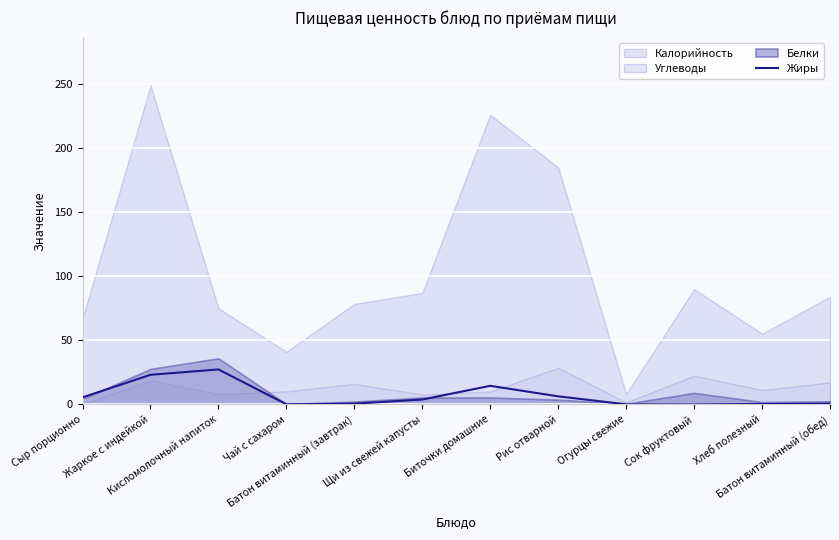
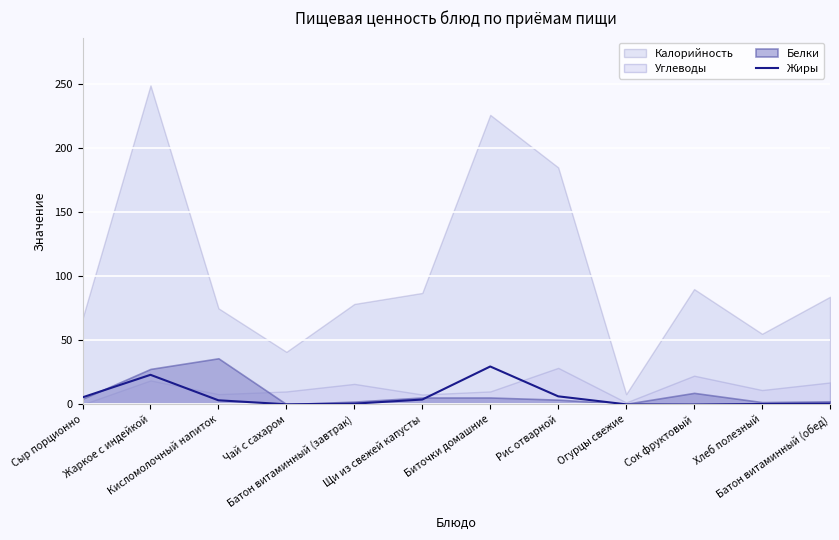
Жиры, Кисломолочный напиток: 27 -> 3
Жиры, Биточки домашние: 15 -> 30
